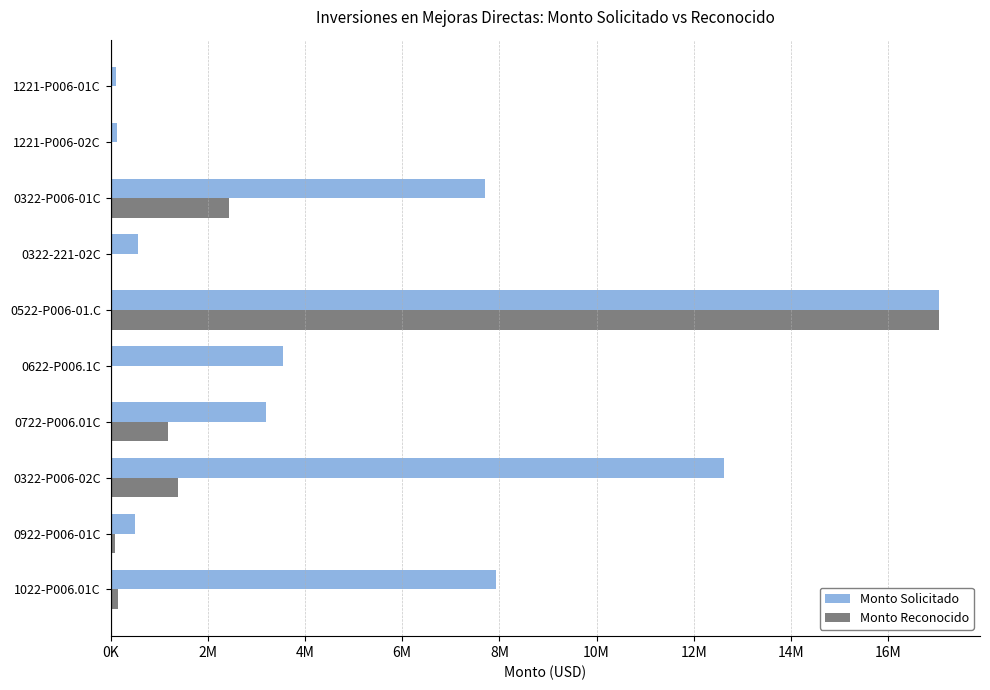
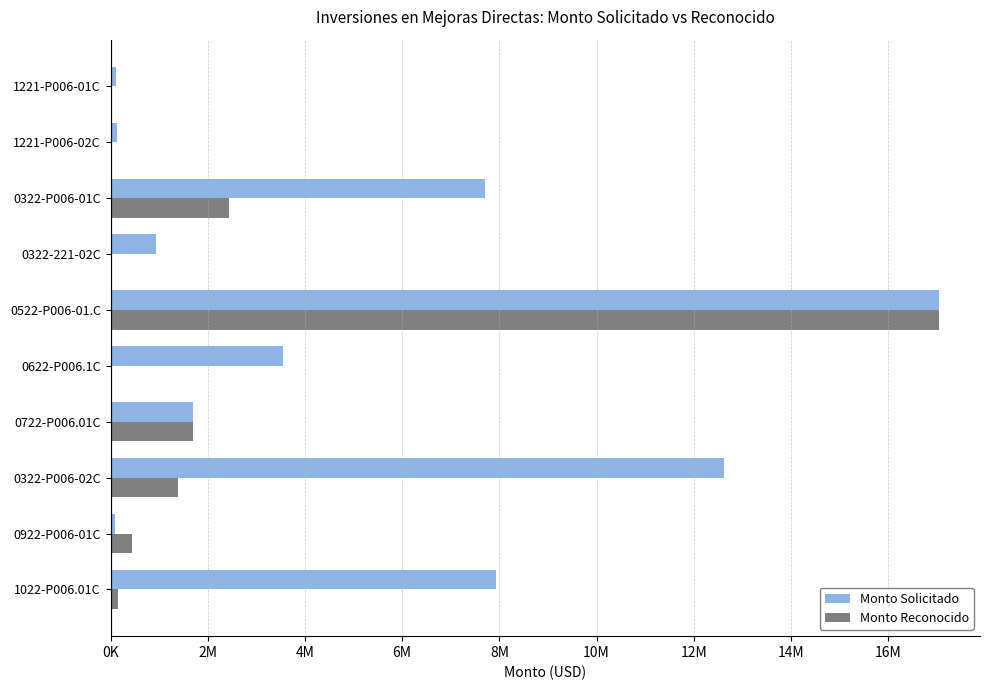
Monto Solicitado, 0322-221-02C: 600000 -> 900000
Monto Solicitado, 0722-P006.01C: 3200000 -> 1700000
Monto Reconocido, 0722-P006.01C: 1200000 -> 1700000
Monto Solicitado, 0922-P006-01C: 500000 -> 100000
Monto Reconocido, 0922-P006-01C: 100000 -> 400000
